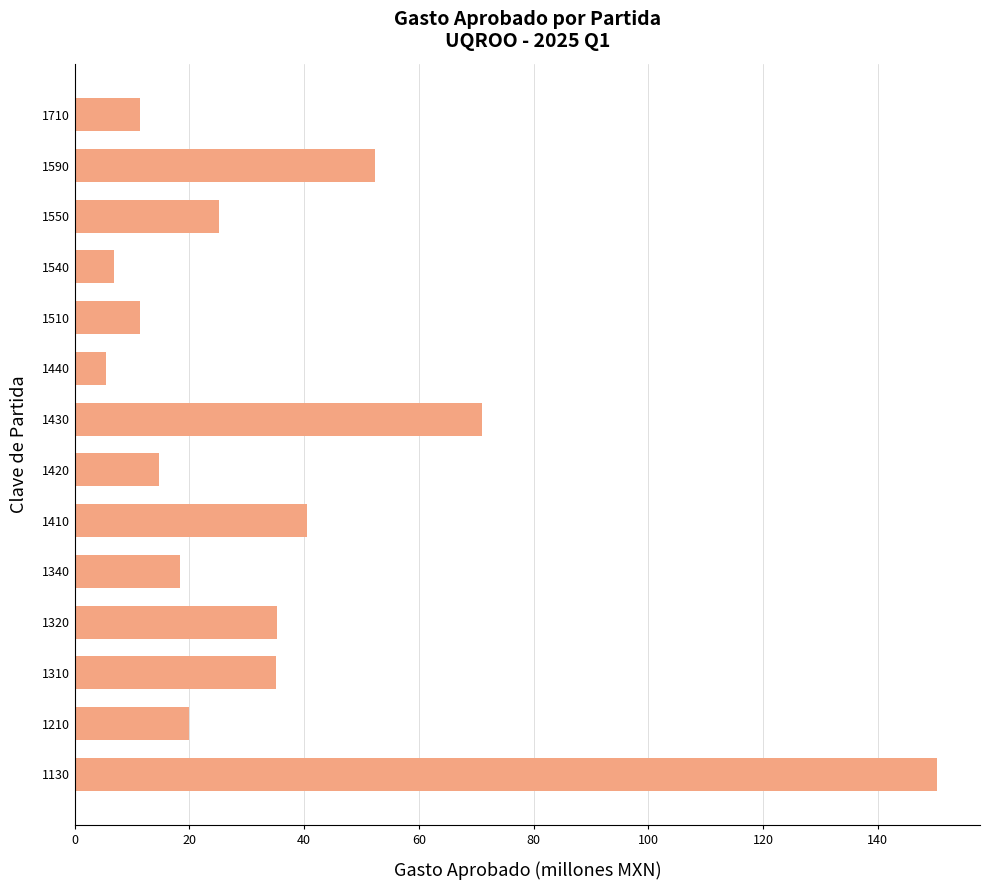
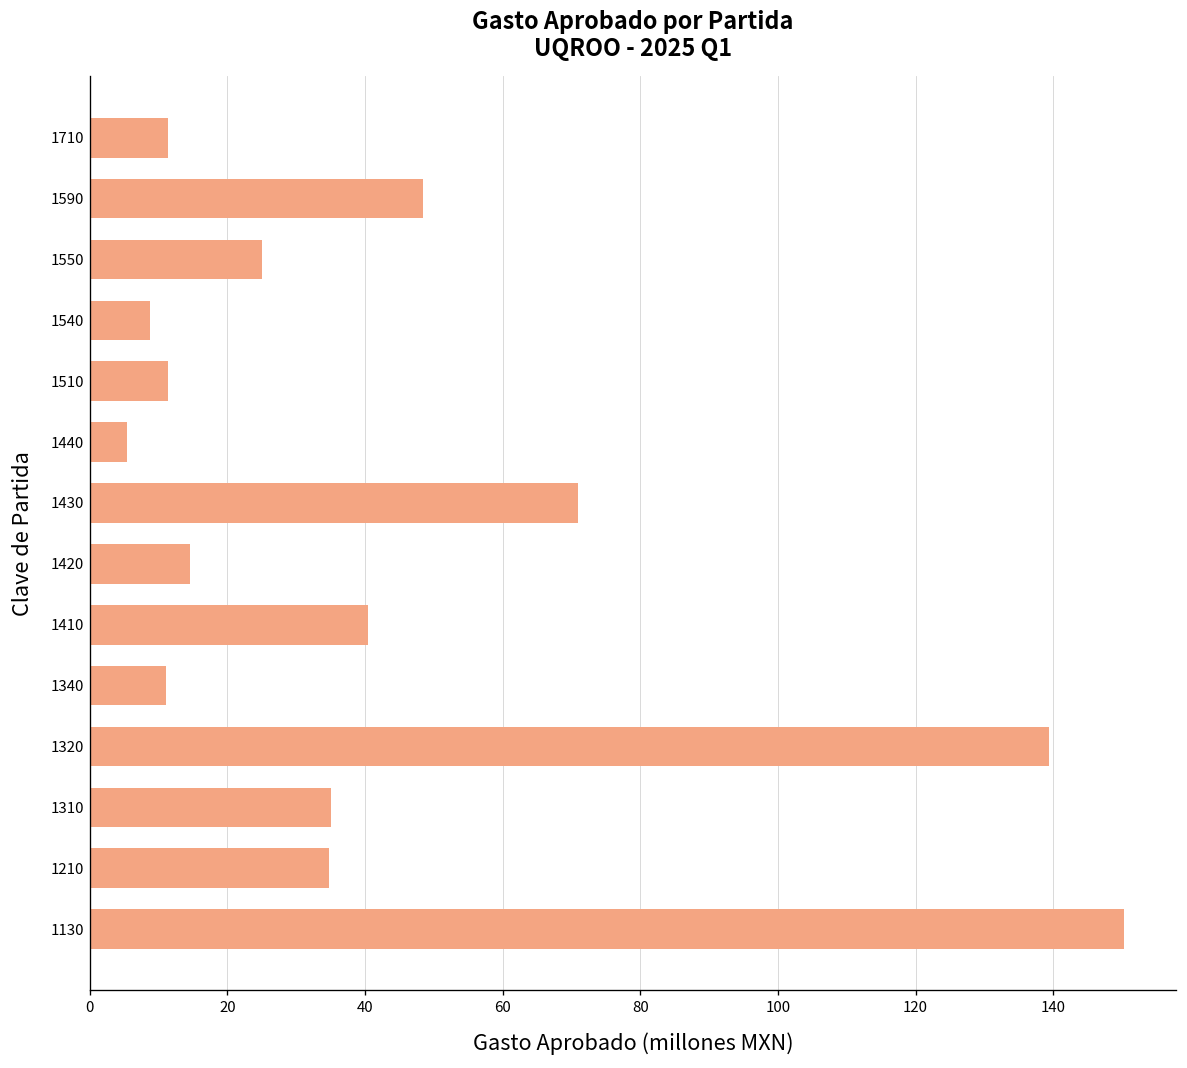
1590: 52 -> 48
1540: 7 -> 9
1340: 18 -> 11
1320: 35 -> 139
1210: 20 -> 35
